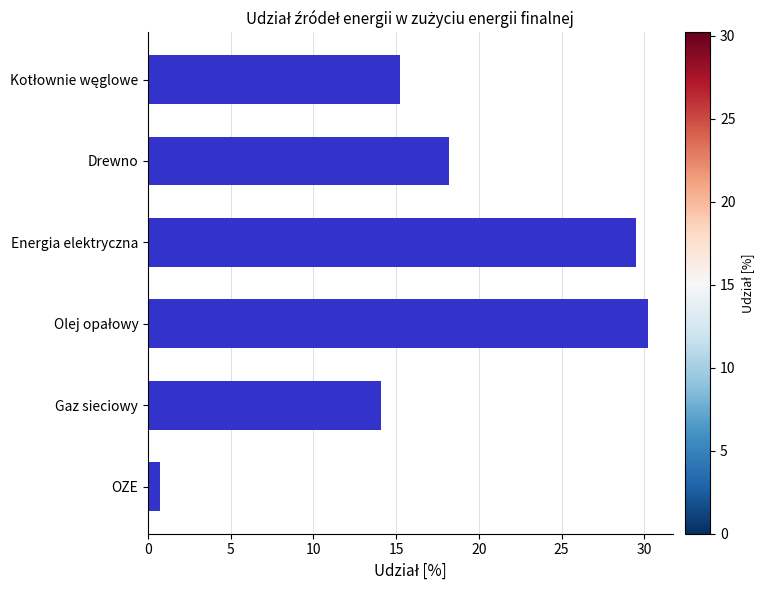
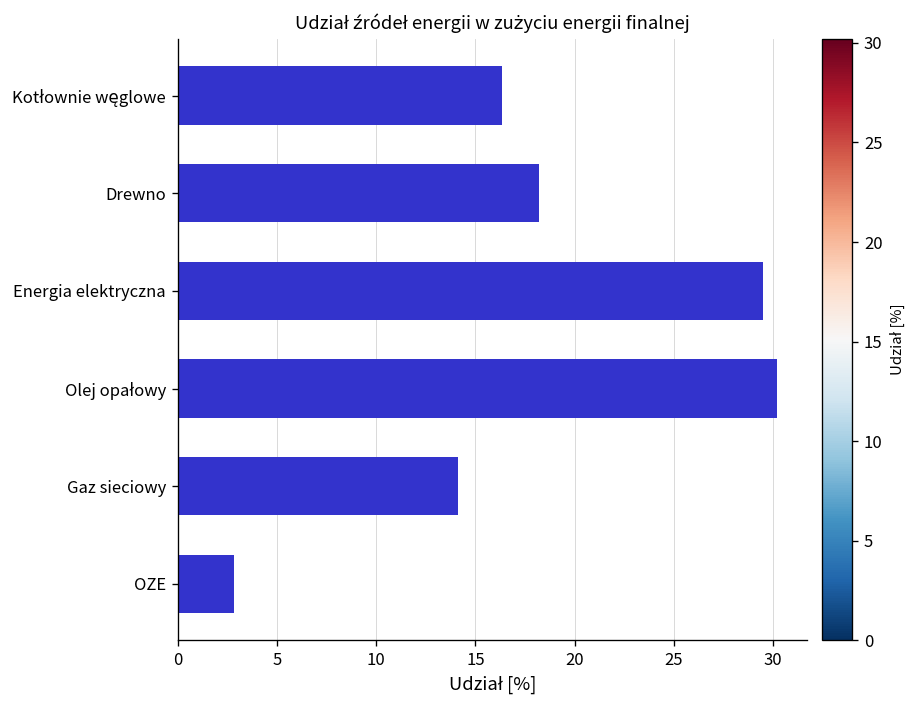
Kotłownie węglowe: 15.2 -> 16.4
OZE: 0.7 -> 2.8
